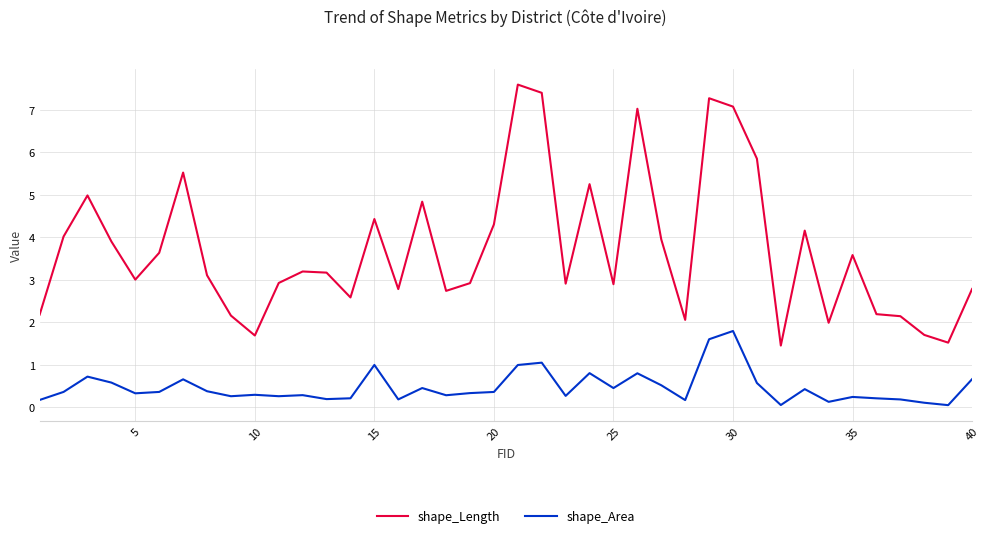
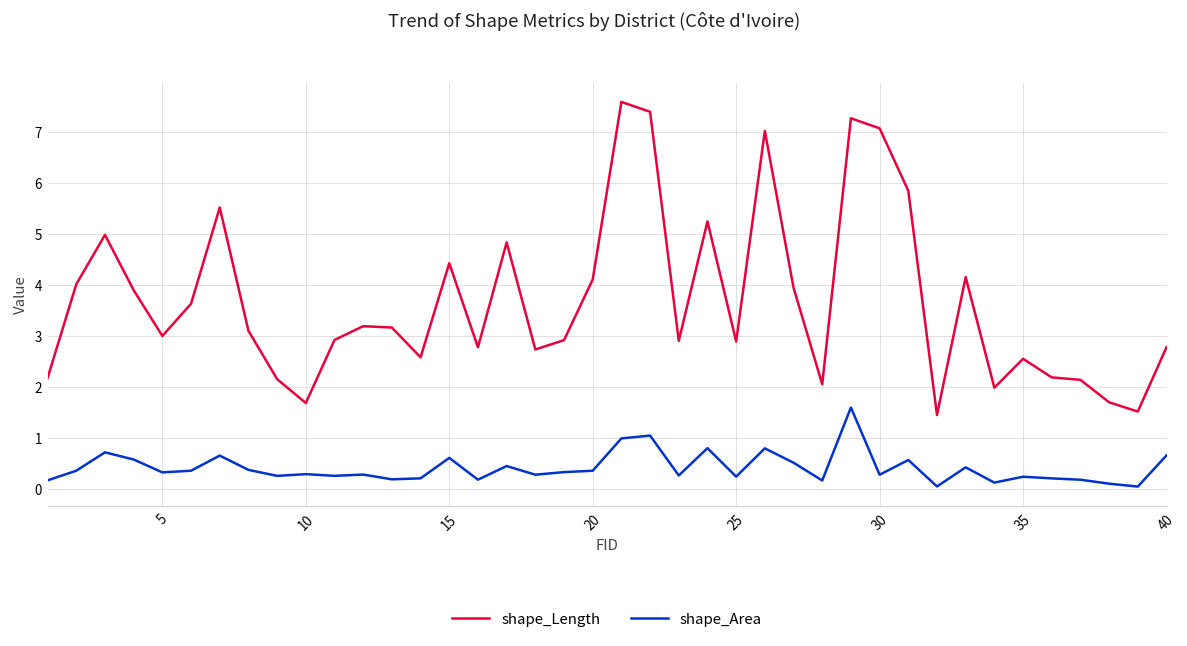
shape_Area, 15: 1.0 -> 0.6
shape_Length, 20: 4.3 -> 4.1
shape_Area, 25: 0.5 -> 0.2
shape_Area, 30: 1.8 -> 0.3
shape_Length, 35: 3.6 -> 2.6
